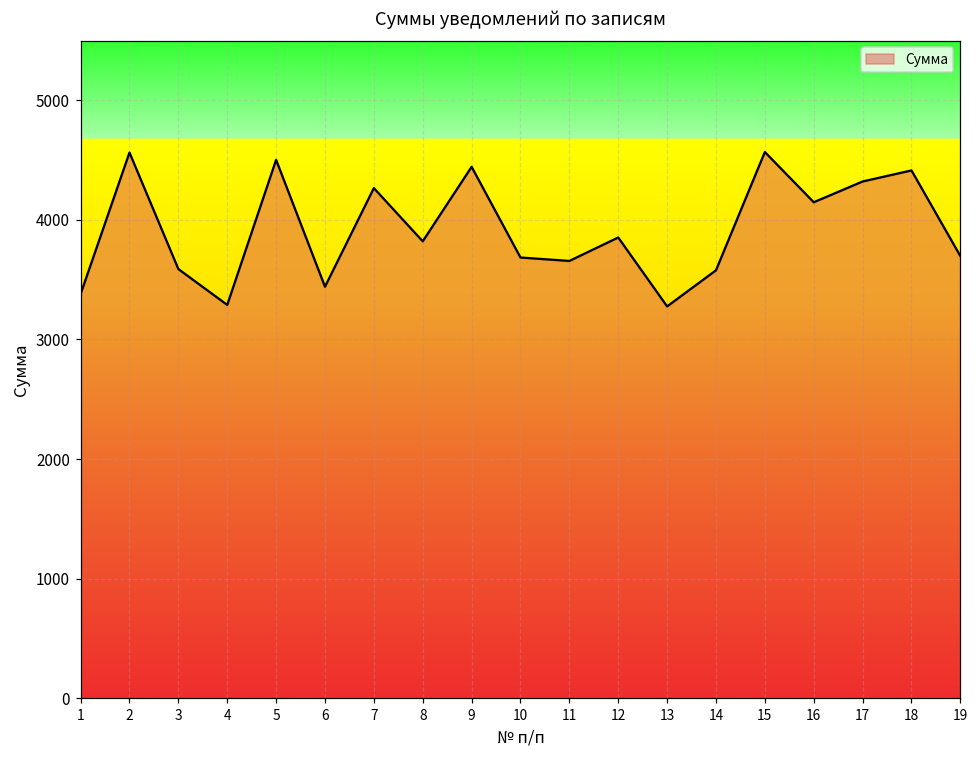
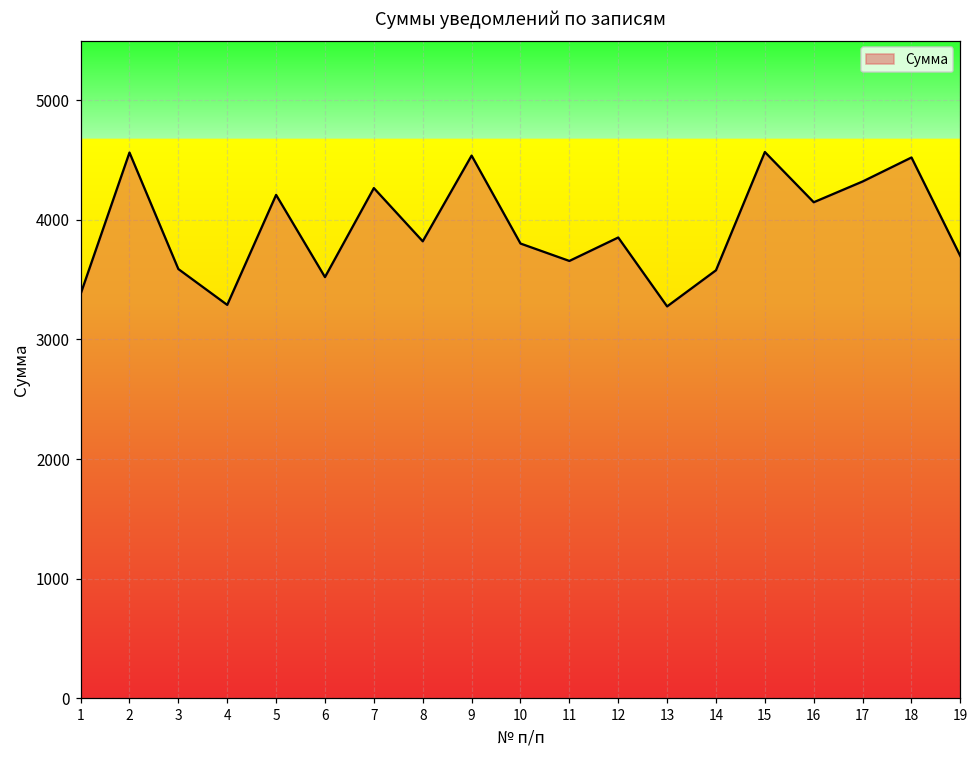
5: 4500 -> 4210
6: 3440 -> 3520
9: 4440 -> 4540
10: 3690 -> 3800
18: 4410 -> 4520
